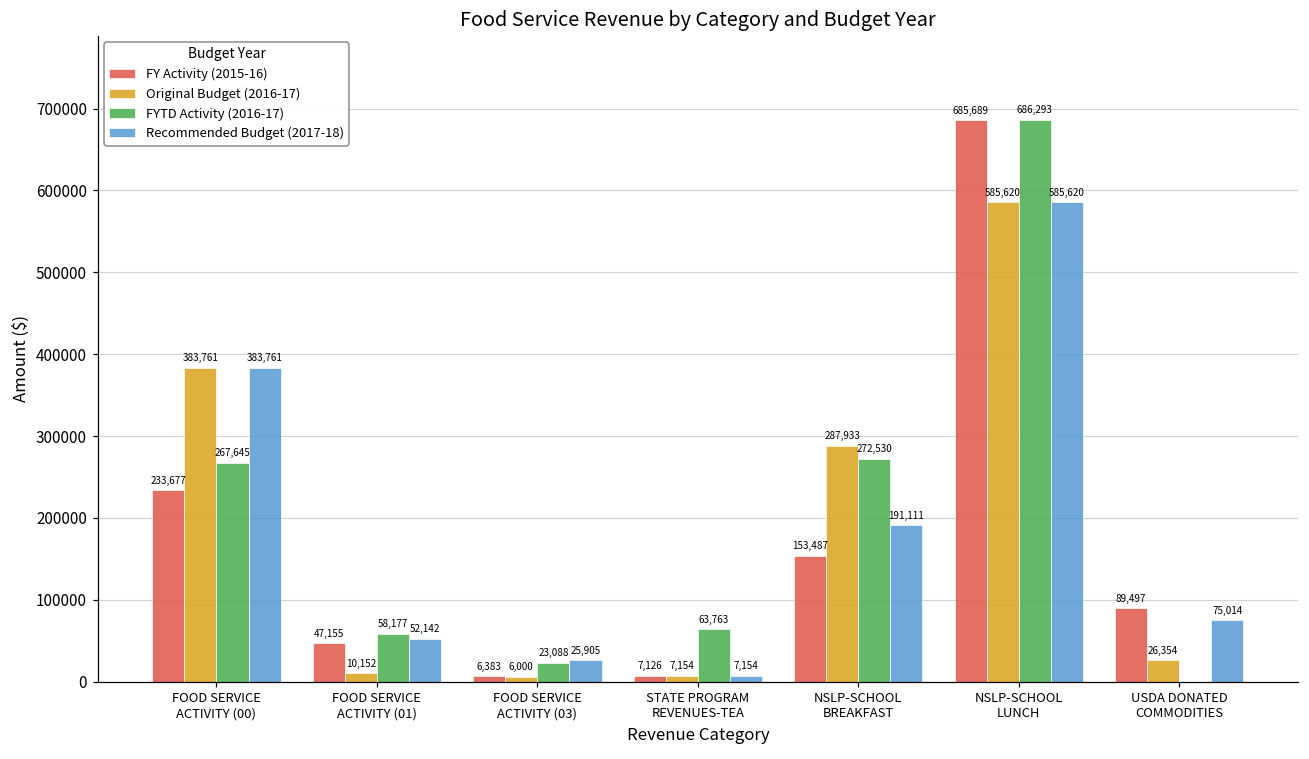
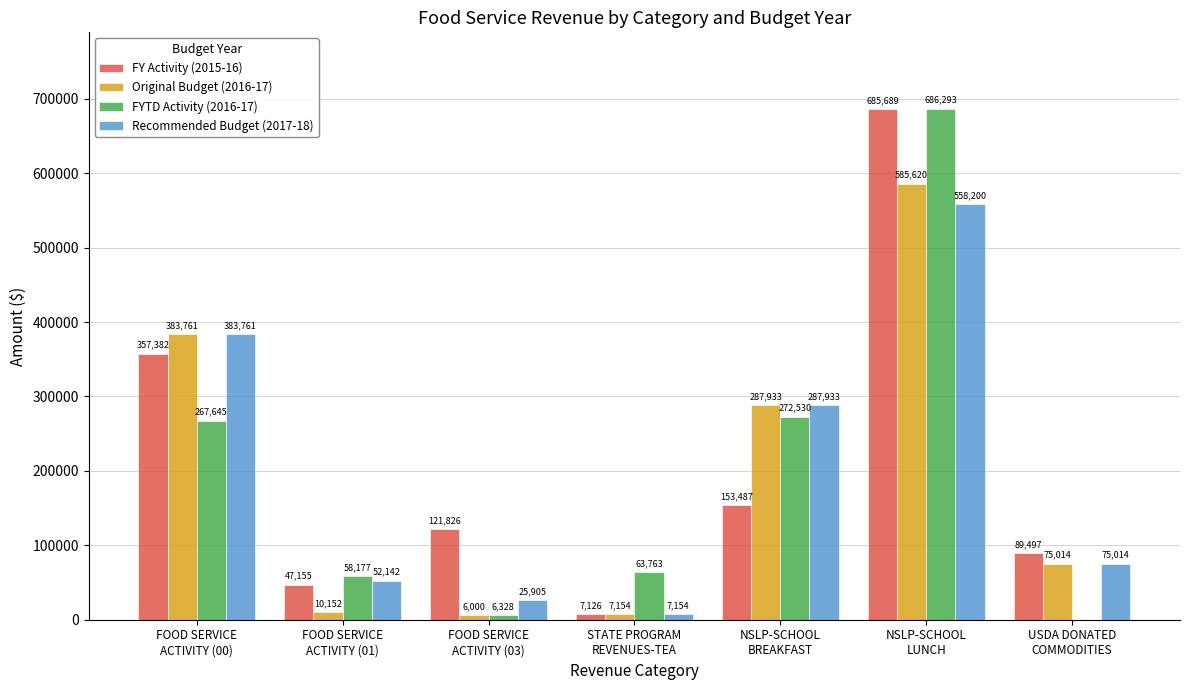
FY Activity (2015-16), FOOD SERVICE ACTIVITY (00): 233,677 -> 357,382
FY Activity (2015-16), FOOD SERVICE ACTIVITY (03): 6,383 -> 121,826
FYTD Activity (2016-17), FOOD SERVICE ACTIVITY (03): 23,088 -> 6,328
Recommended Budget (2017-18), NSLP-SCHOOL BREAKFAST: 191,111 -> 287,933
Recommended Budget (2017-18), NSLP-SCHOOL LUNCH: 585,620 -> 558,200
Original Budget (2016-17), USDA DONATED COMMODITIES: 26,354 -> 75,014
